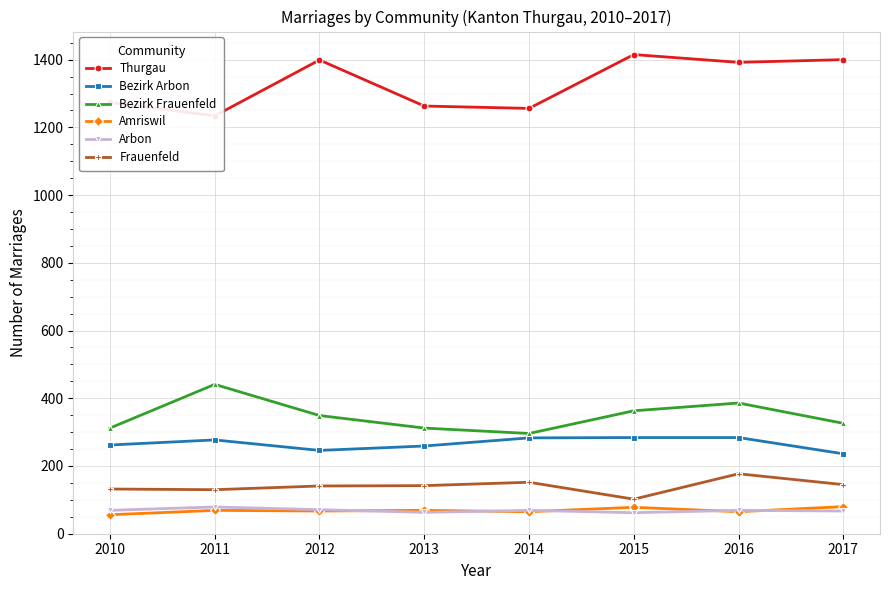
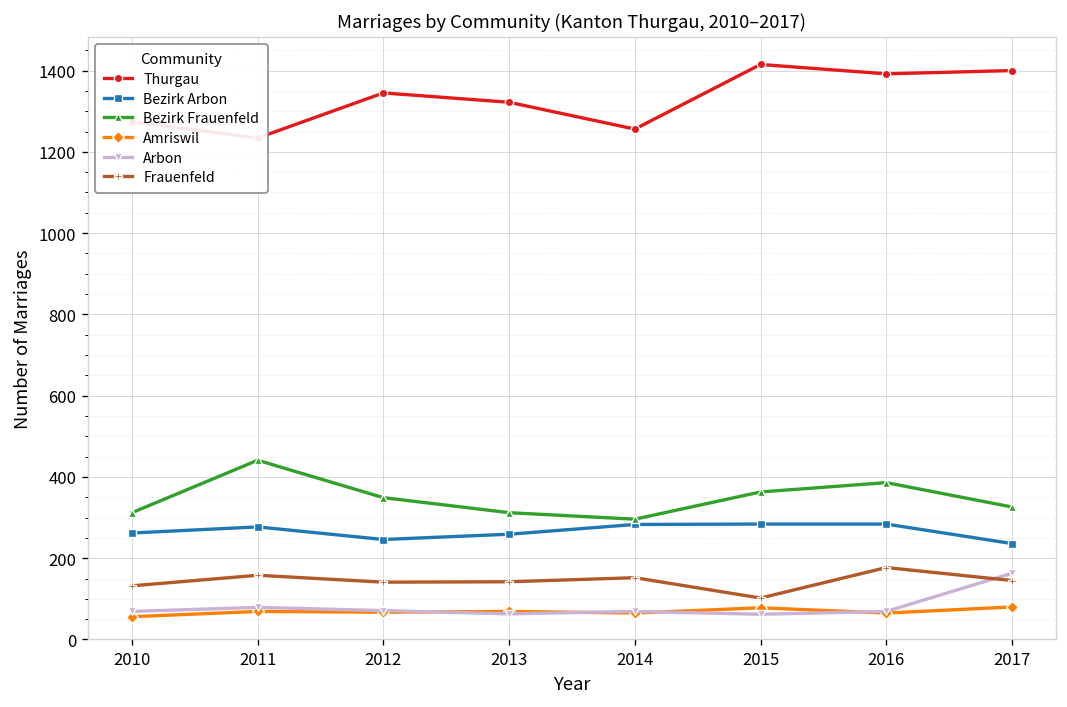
Frauenfeld, 2011: 130 -> 160
Thurgau, 2012: 1400 -> 1350
Thurgau, 2013: 1260 -> 1320
Arbon, 2017: 70 -> 160
